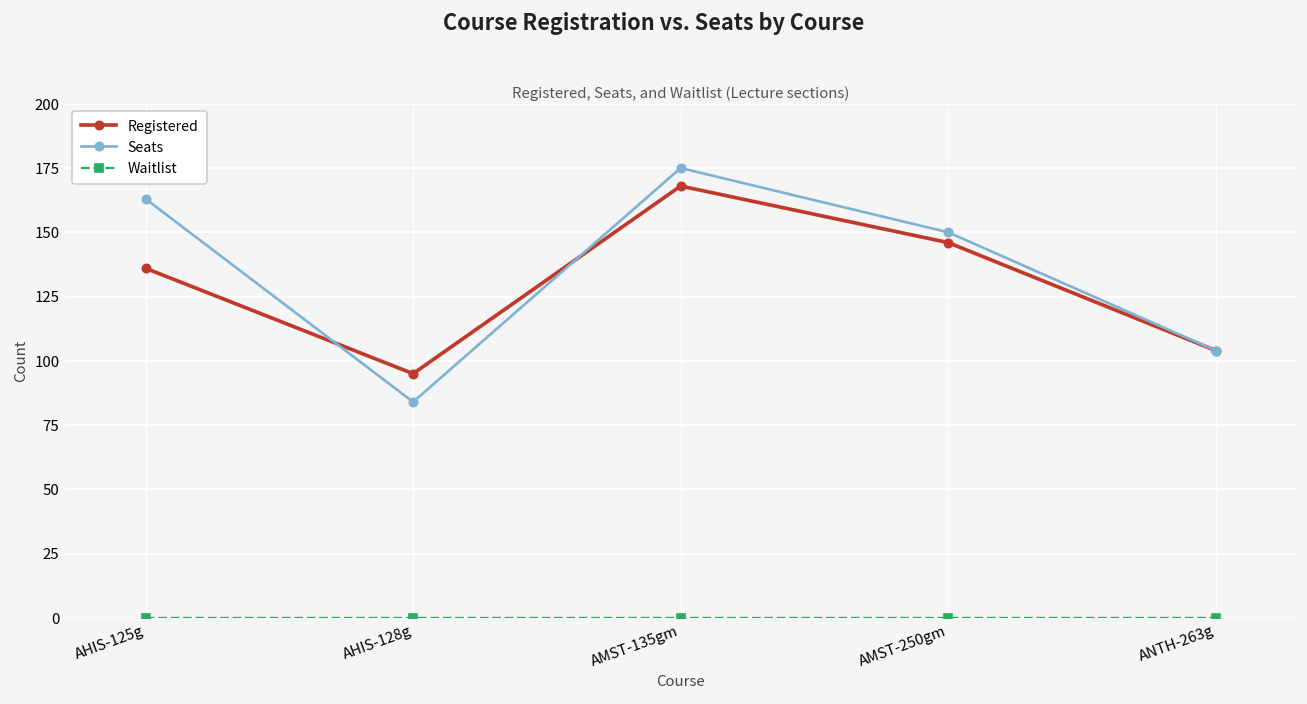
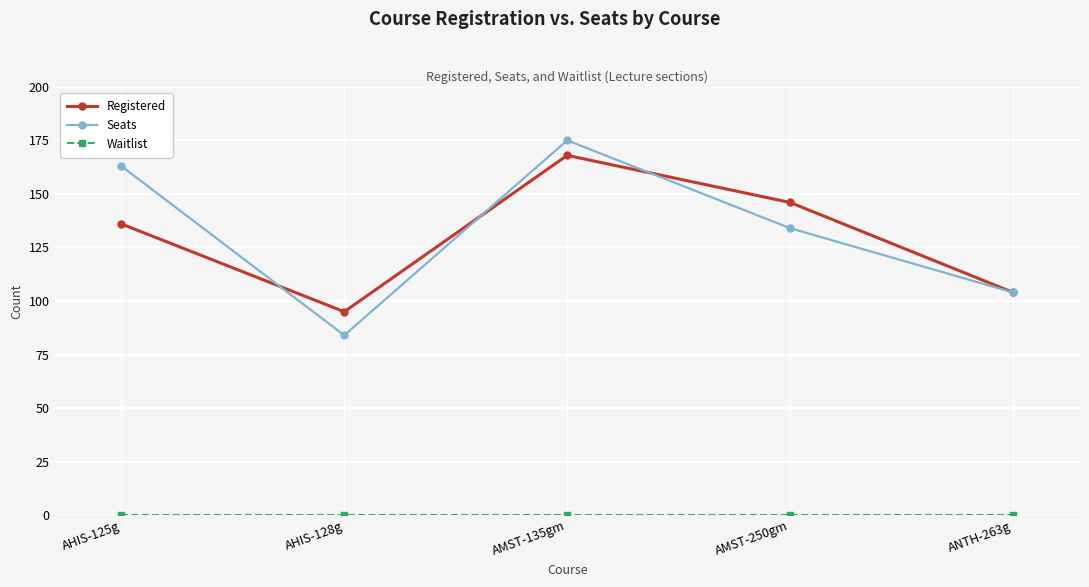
Seats, AMST-250gm: 150 -> 134
